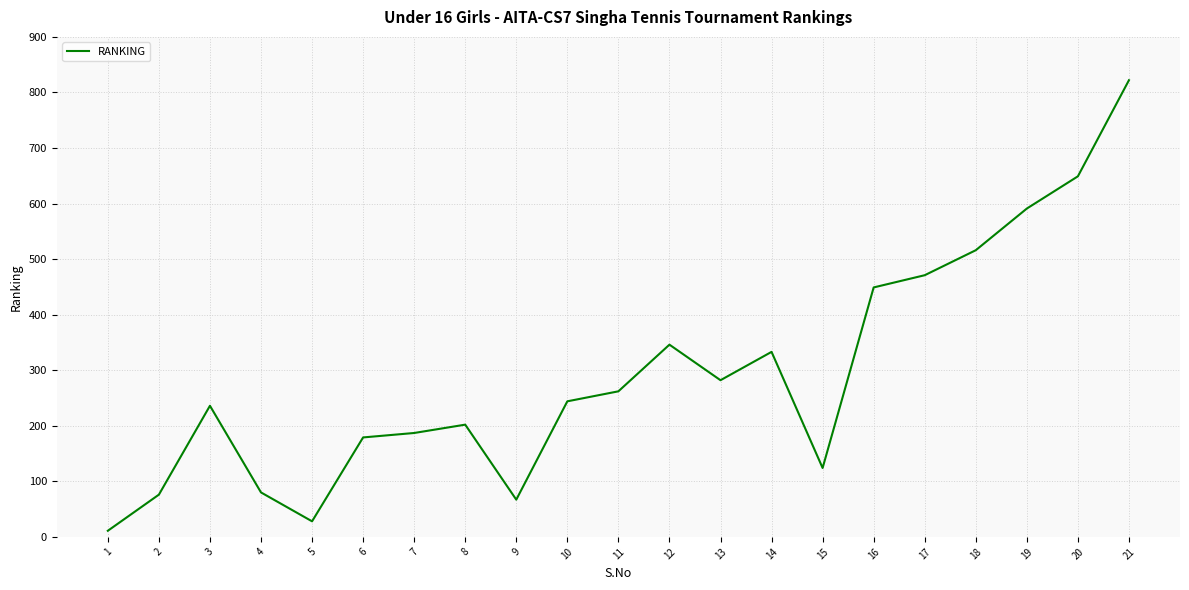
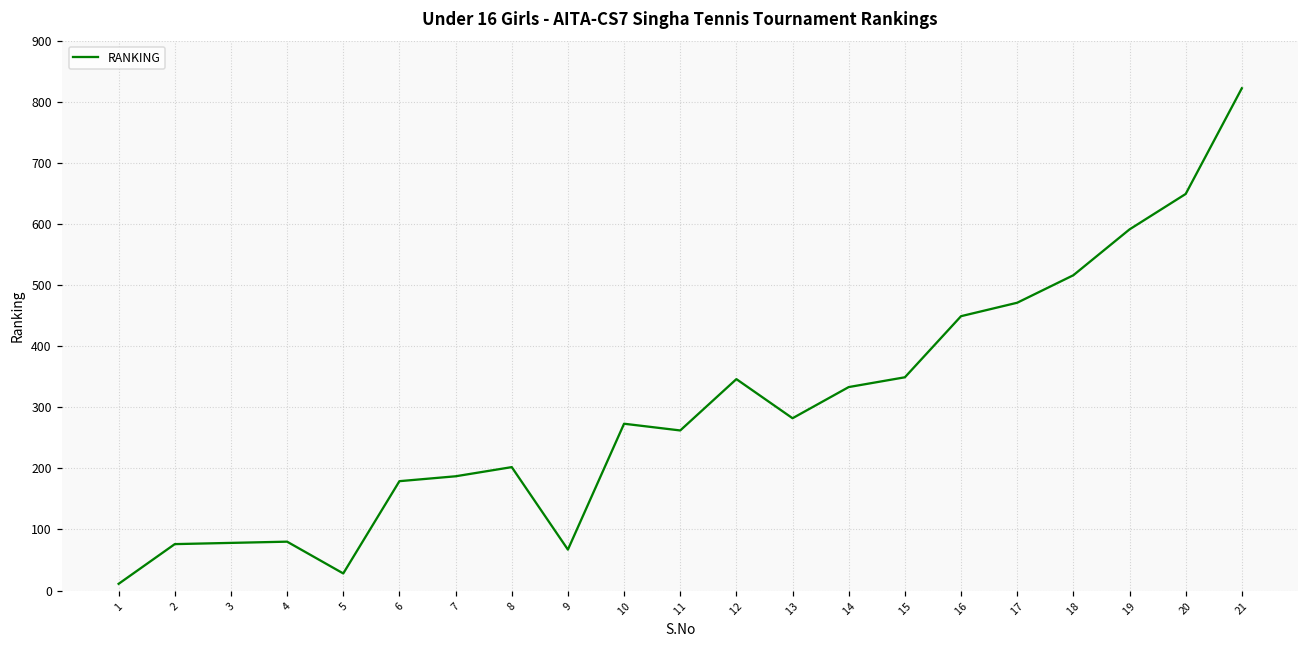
3: 240 -> 80
10: 240 -> 270
15: 120 -> 350
